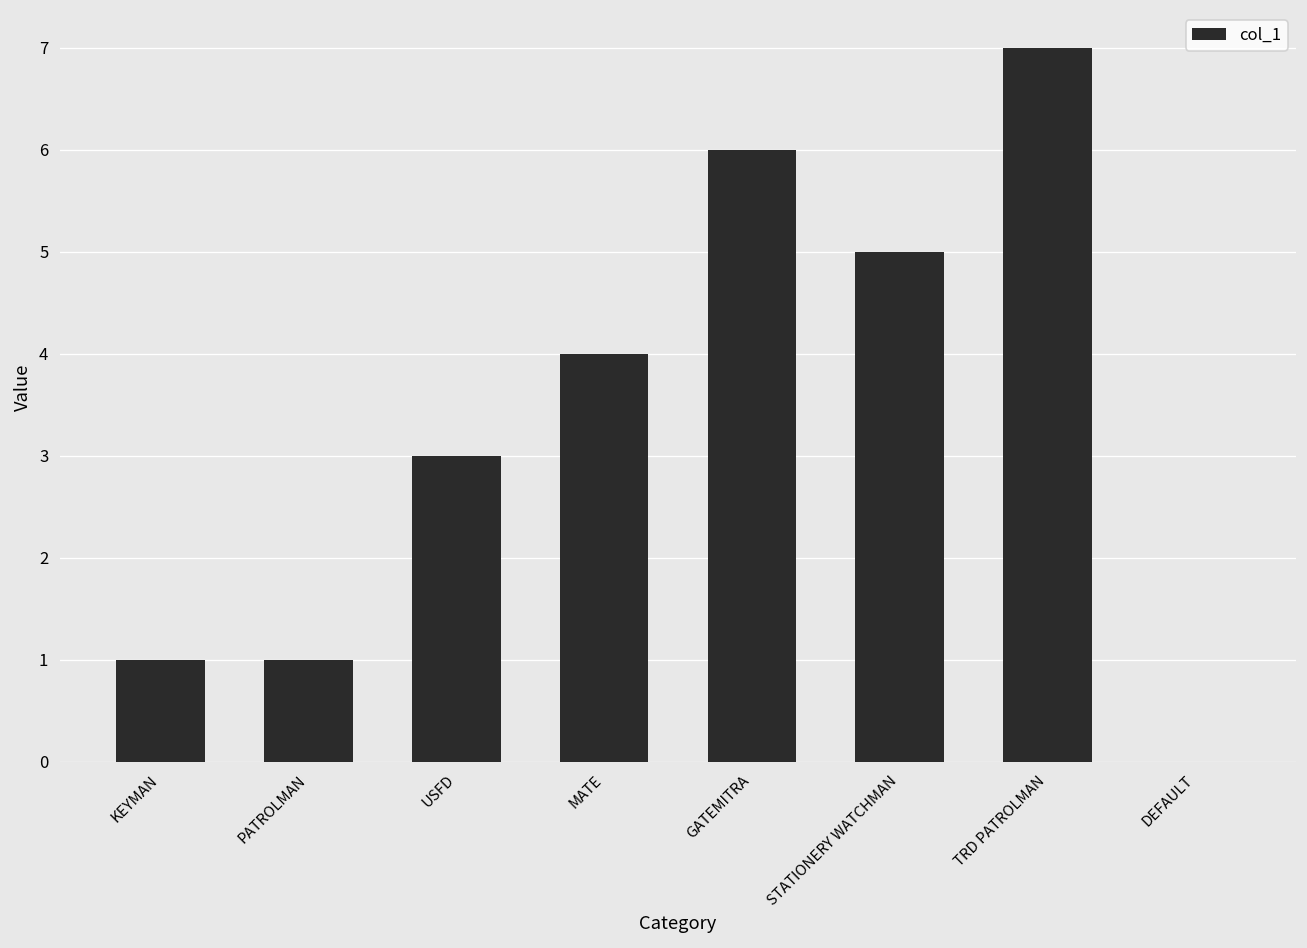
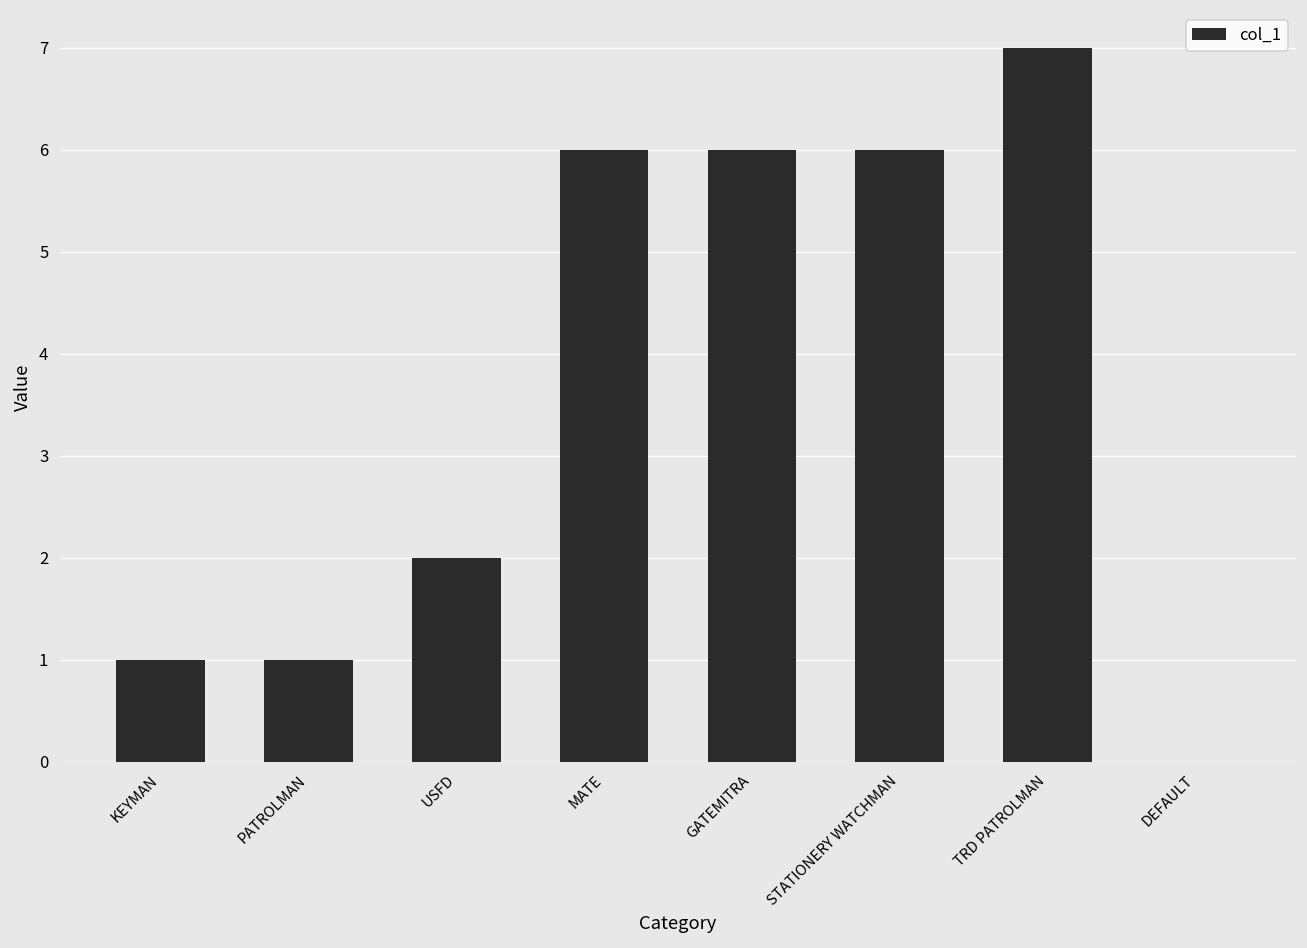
USFD: 3 -> 2
MATE: 4 -> 6
STATIONERY WATCHMAN: 5 -> 6
